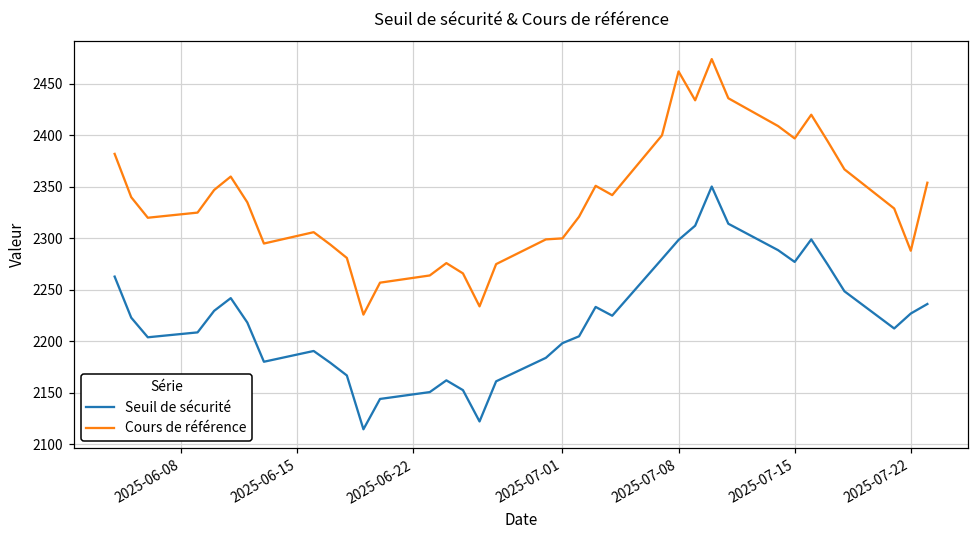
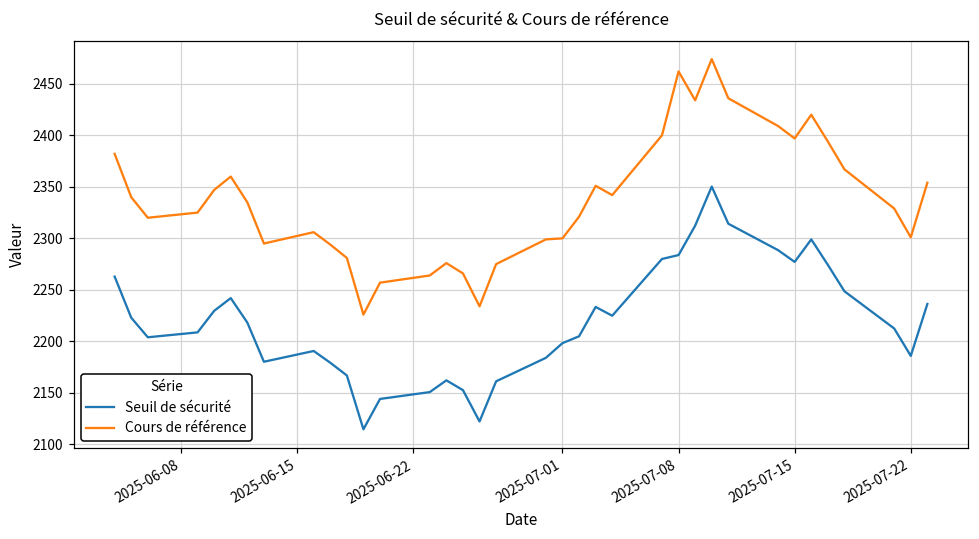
Seuil de sécurité, 2025-07-08: 2300 -> 2280
Seuil de sécurité, 2025-07-22: 2230 -> 2190
Cours de référence, 2025-07-22: 2290 -> 2300
